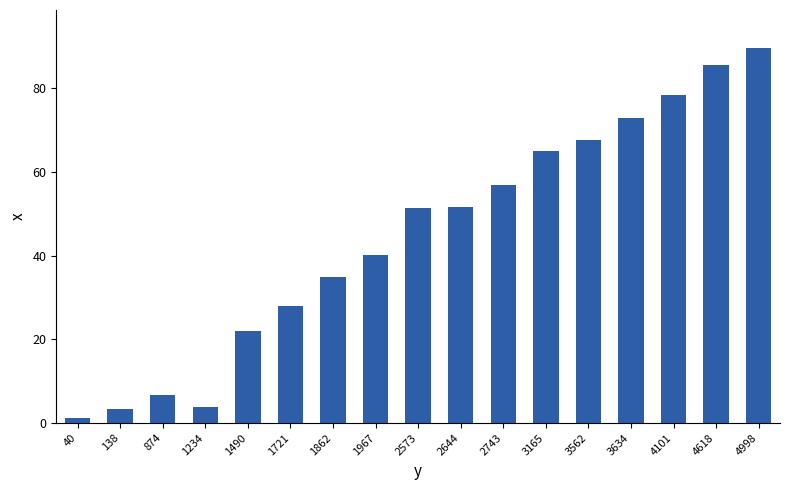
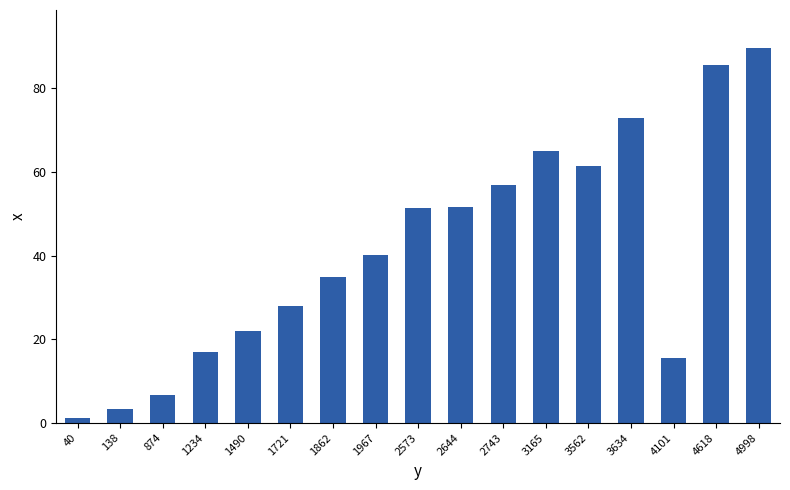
1234: 4 -> 17
3562: 68 -> 61
4101: 78 -> 16
